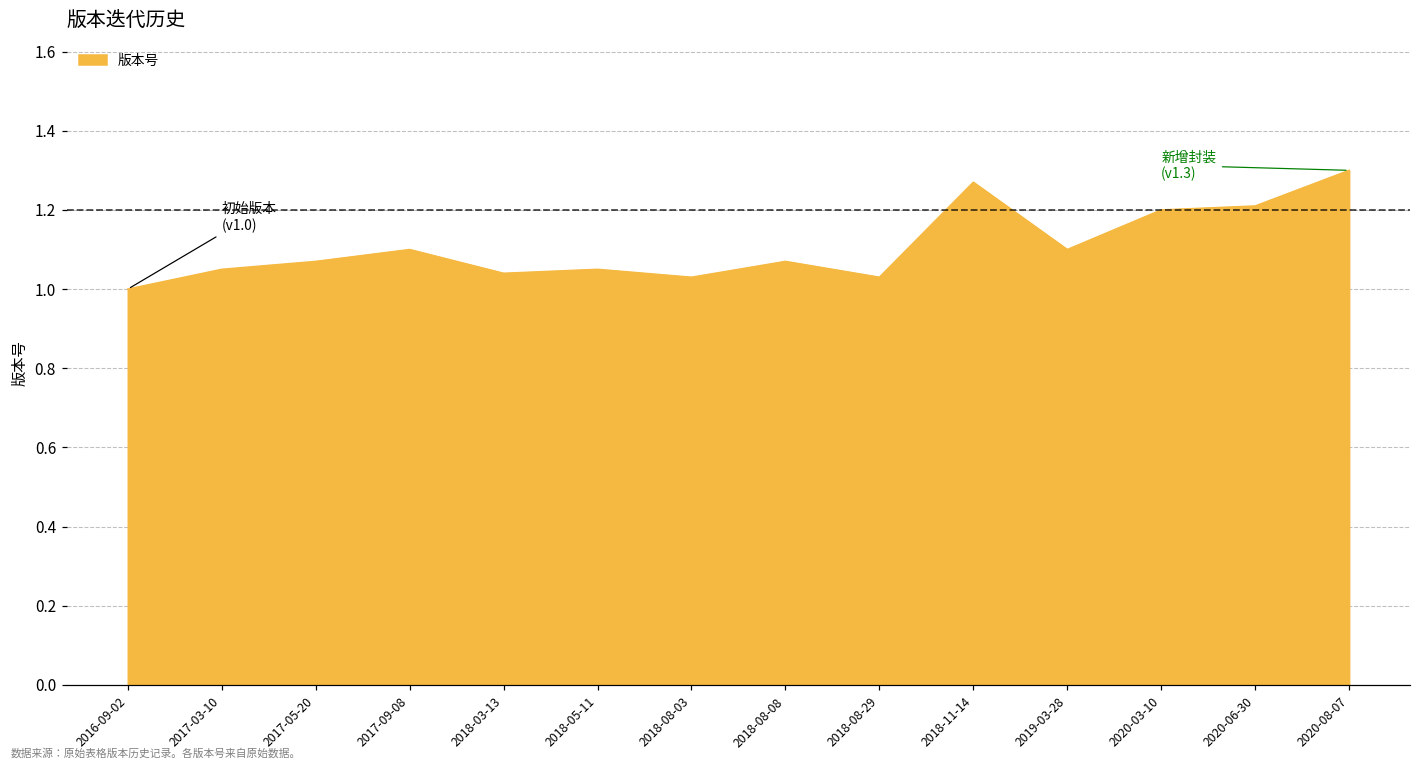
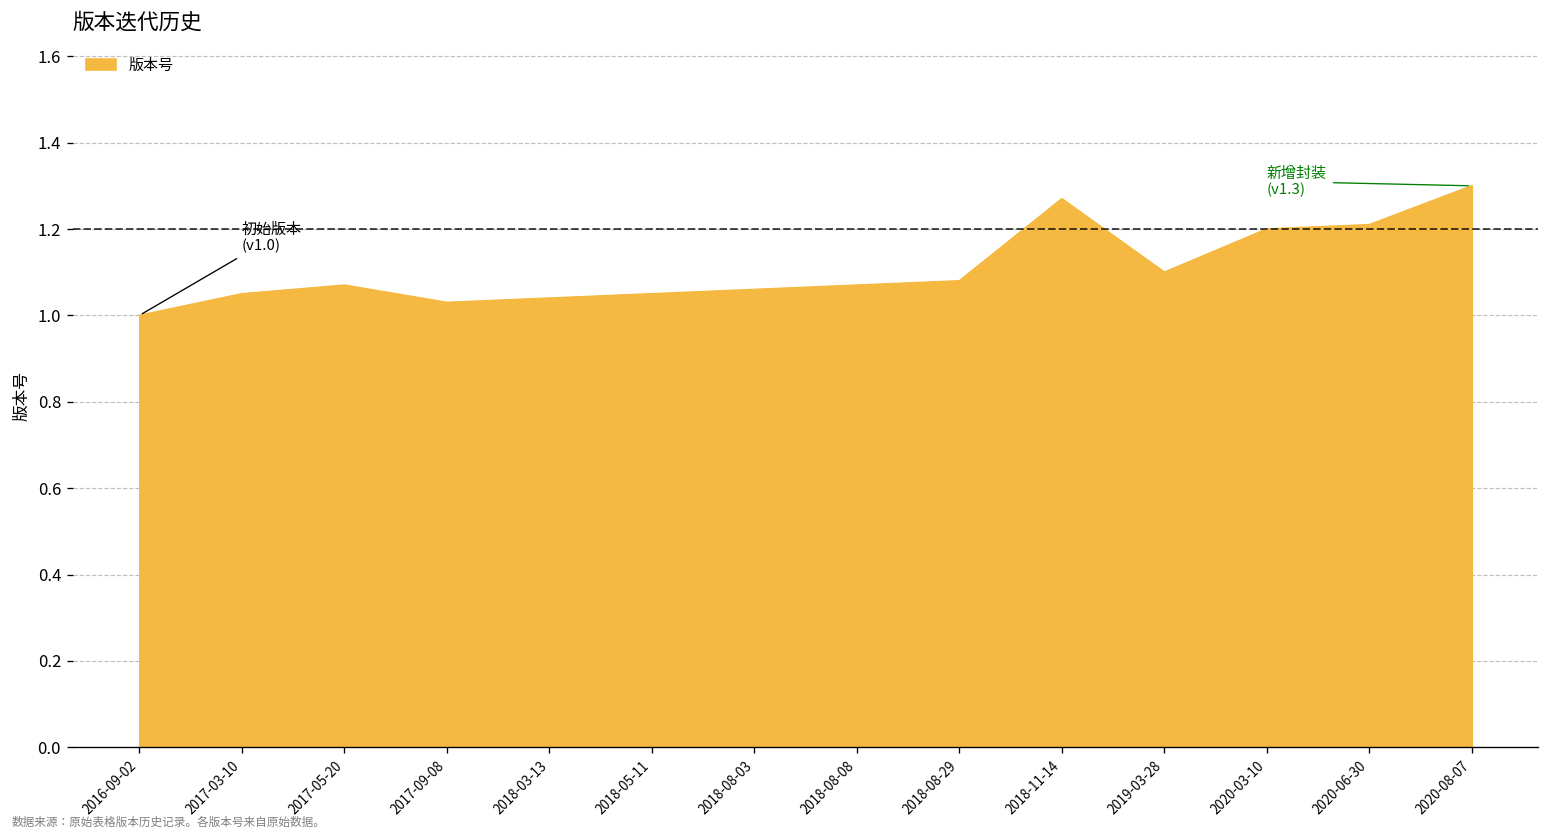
2017-09-08: 1.10 -> 1.03
2018-08-03: 1.03 -> 1.06
2018-08-29: 1.03 -> 1.08
